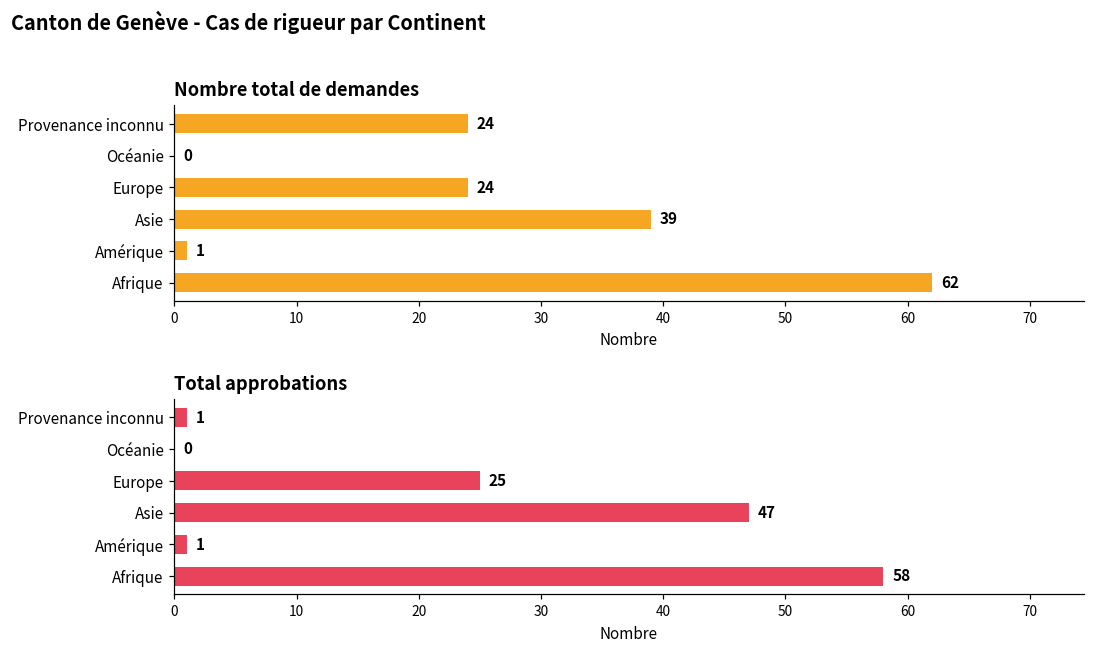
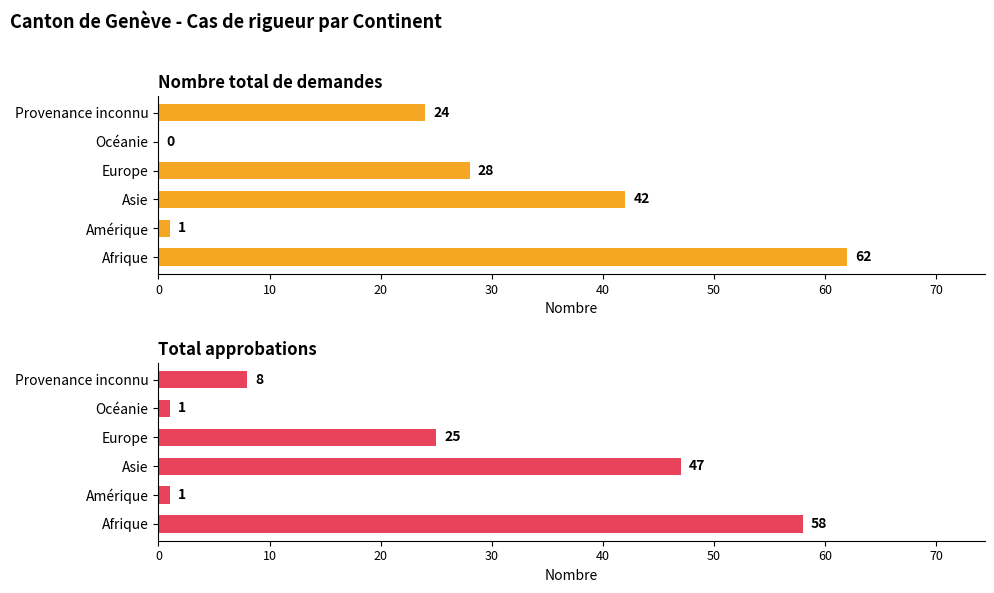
Nombre total de demandes, Europe: 24 -> 28
Nombre total de demandes, Asie: 39 -> 42
Total approbations, Provenance inconnu: 1 -> 8
Total approbations, Océanie: 0 -> 1
